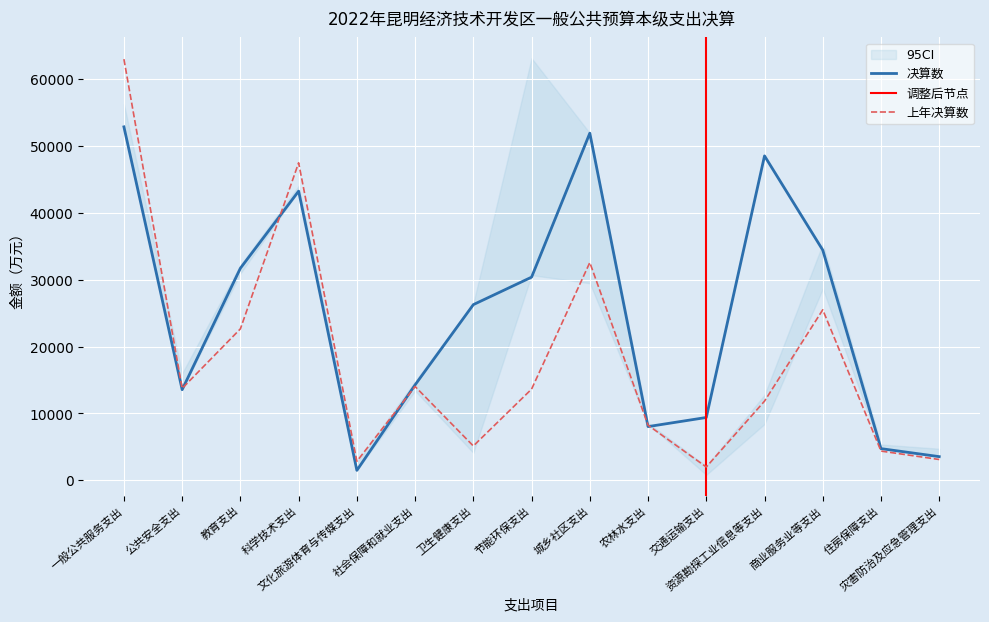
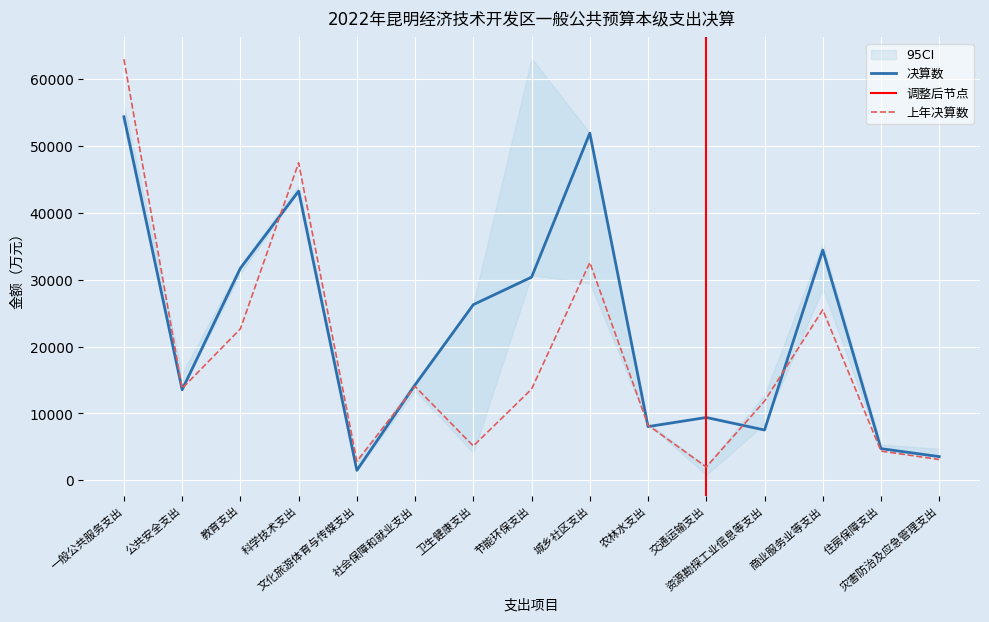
决算数, 一般公共服务支出: 53000 -> 54000
决算数, 资源勘探工业信息等支出: 48000 -> 8000
